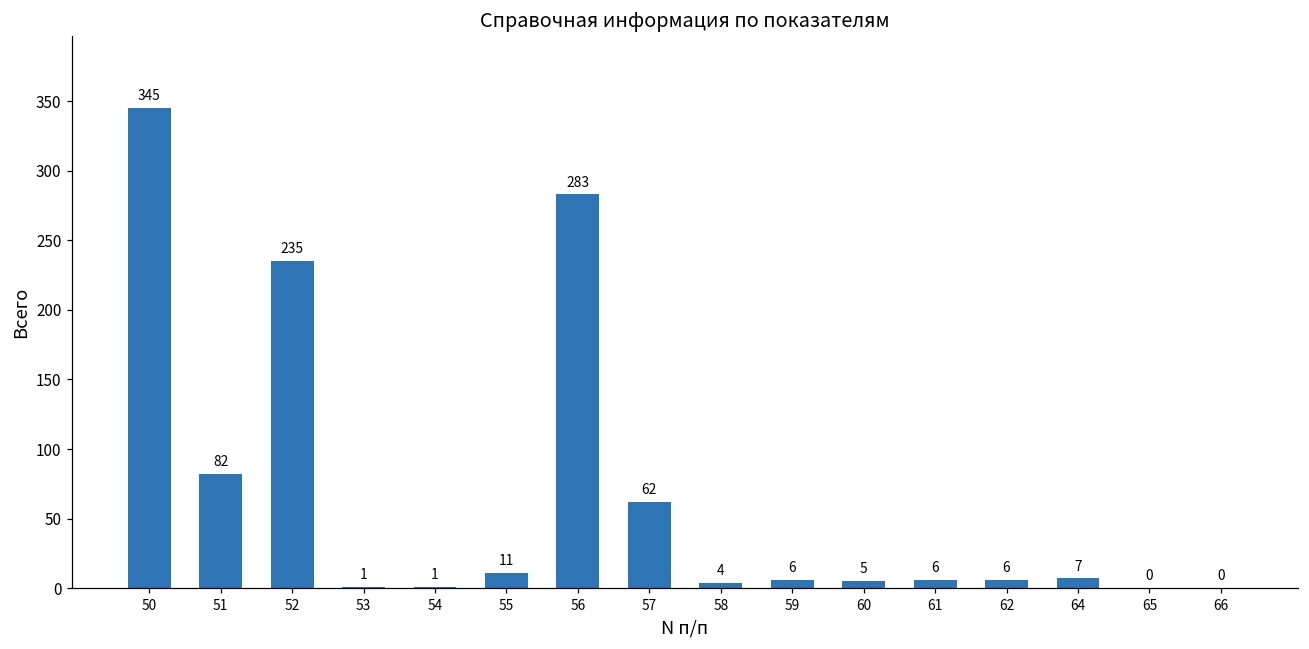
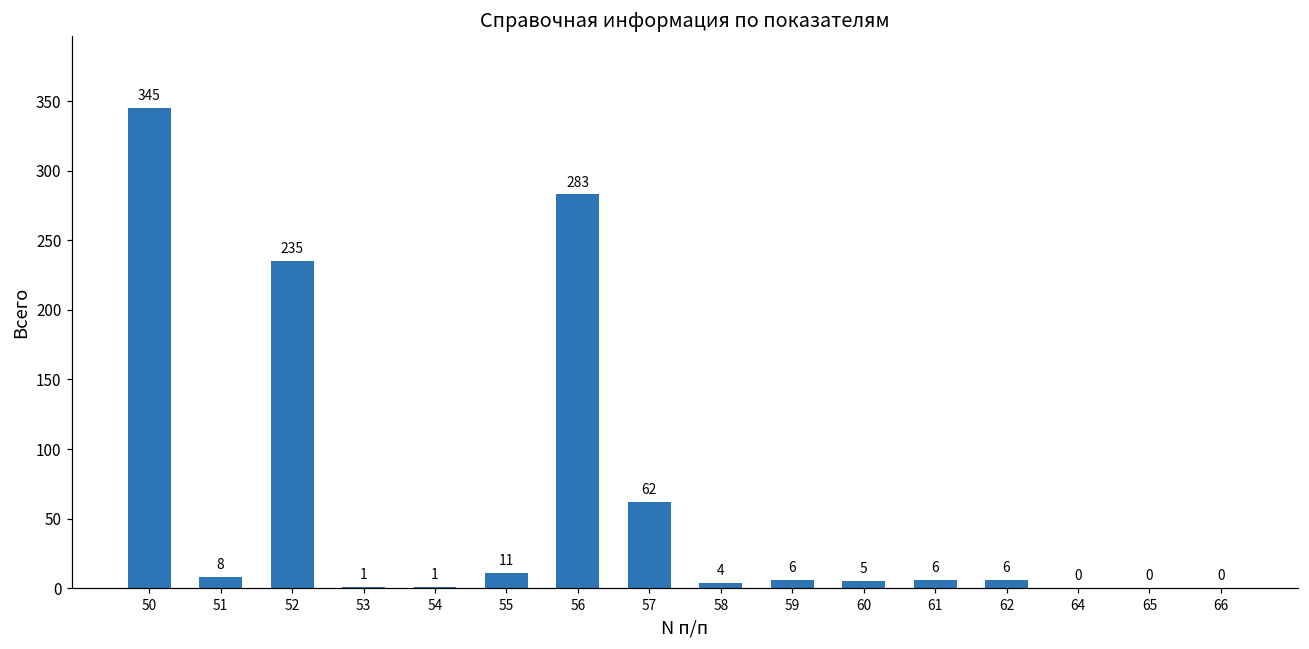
51: 82 -> 8
64: 7 -> 0
